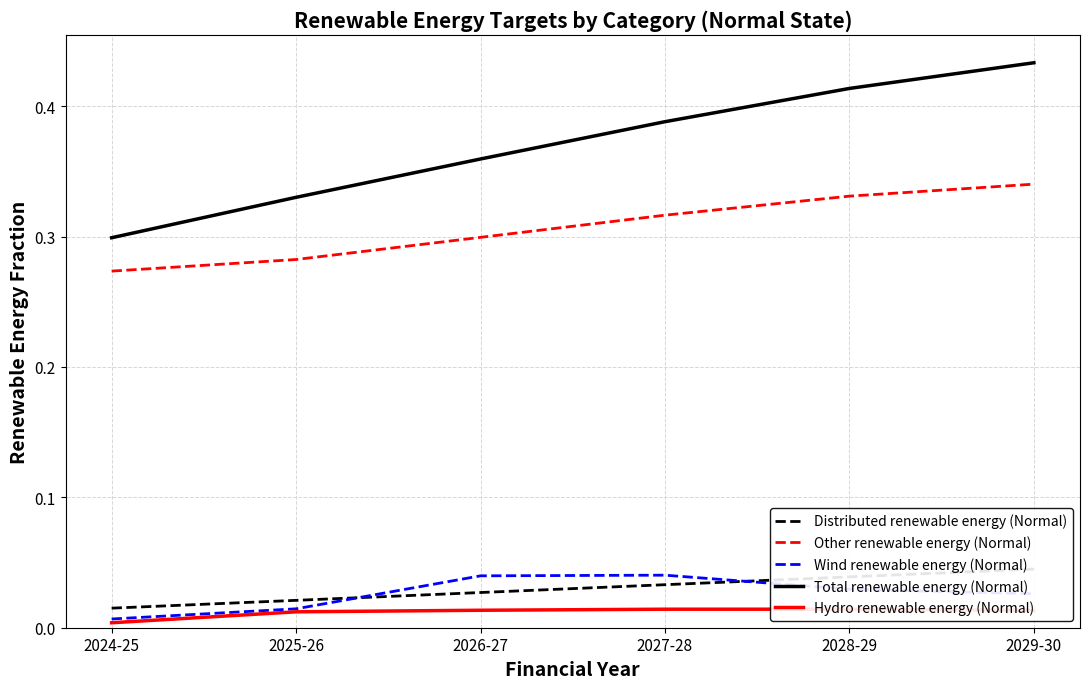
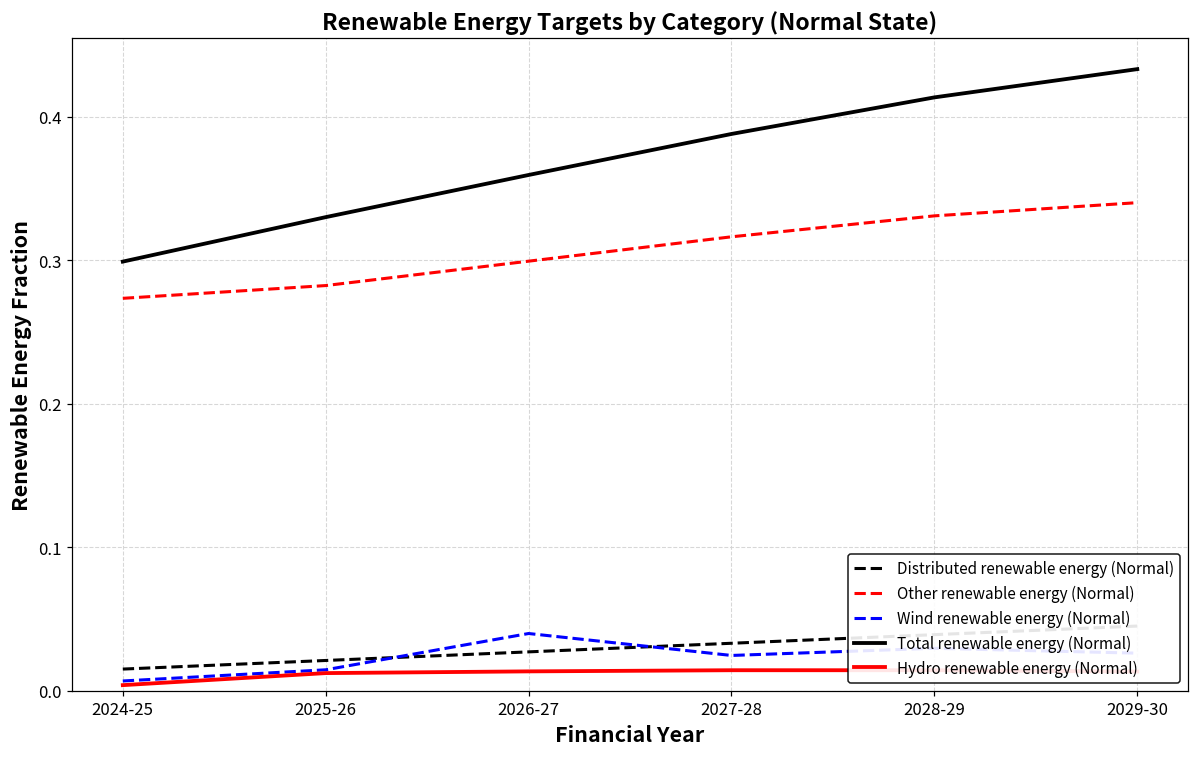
Wind renewable energy (Normal), 2027-28: 0.040 -> 0.025
